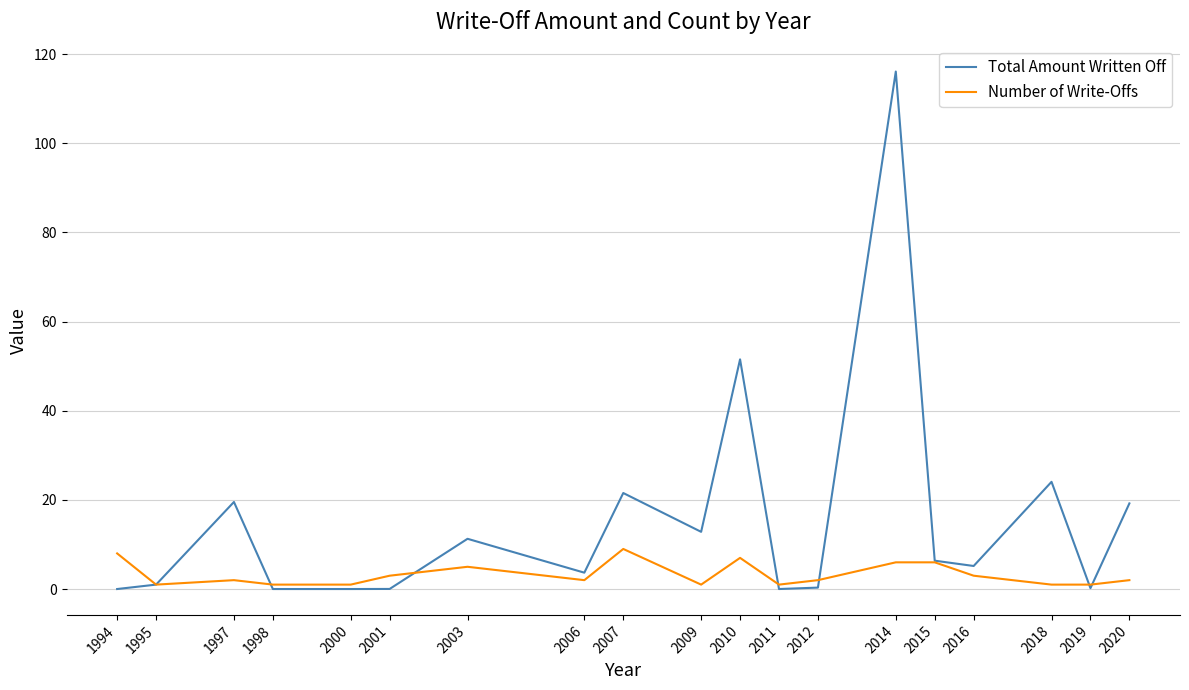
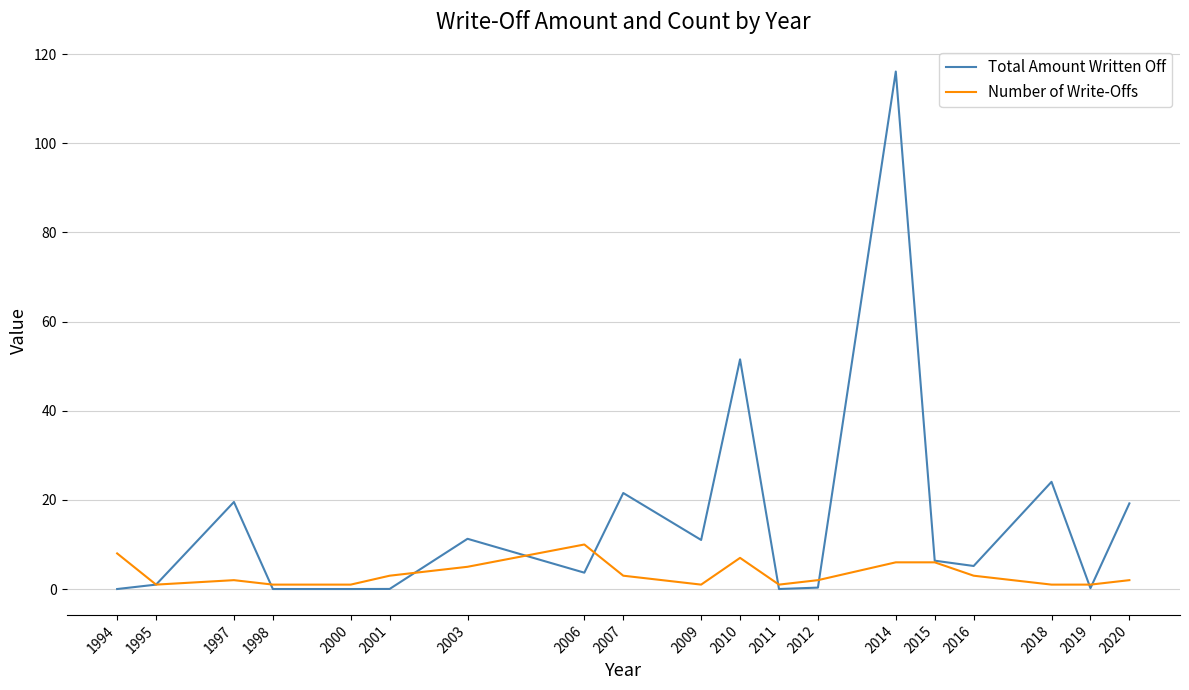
Number of Write-Offs, 2006: 2 -> 10
Number of Write-Offs, 2007: 9 -> 3
Total Amount Written Off, 2009: 13 -> 11
